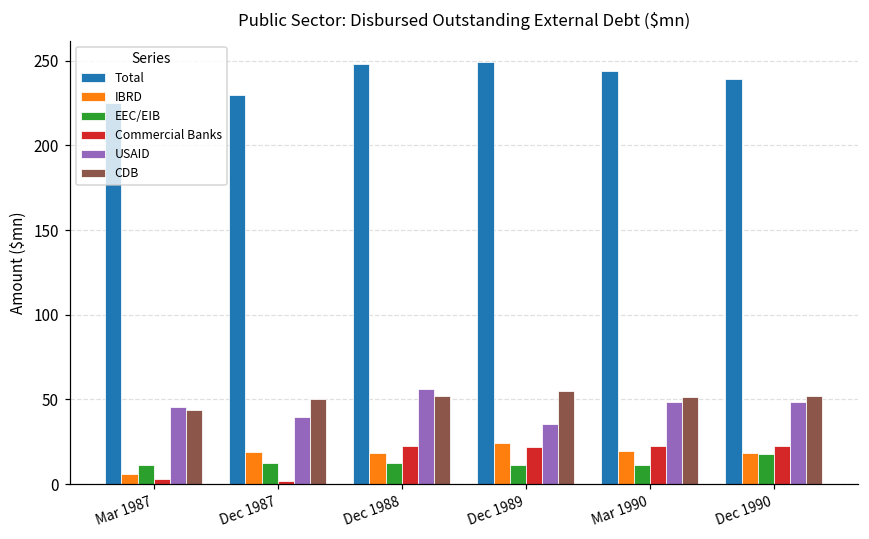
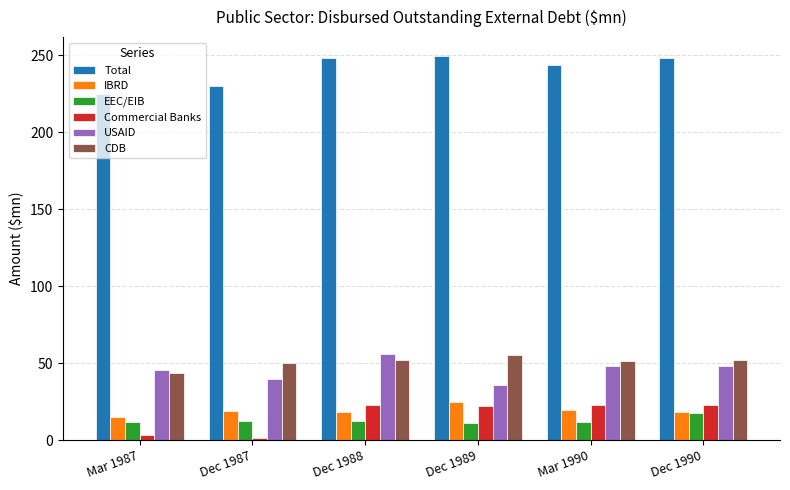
IBRD, Mar 1987: 6 -> 15
Total, Dec 1990: 239 -> 248
